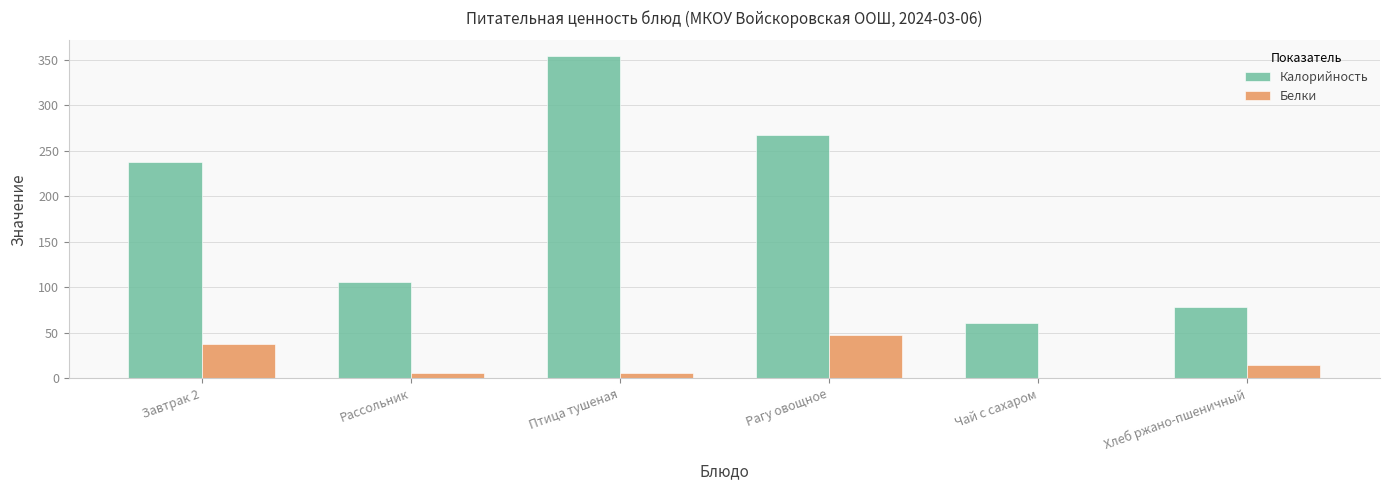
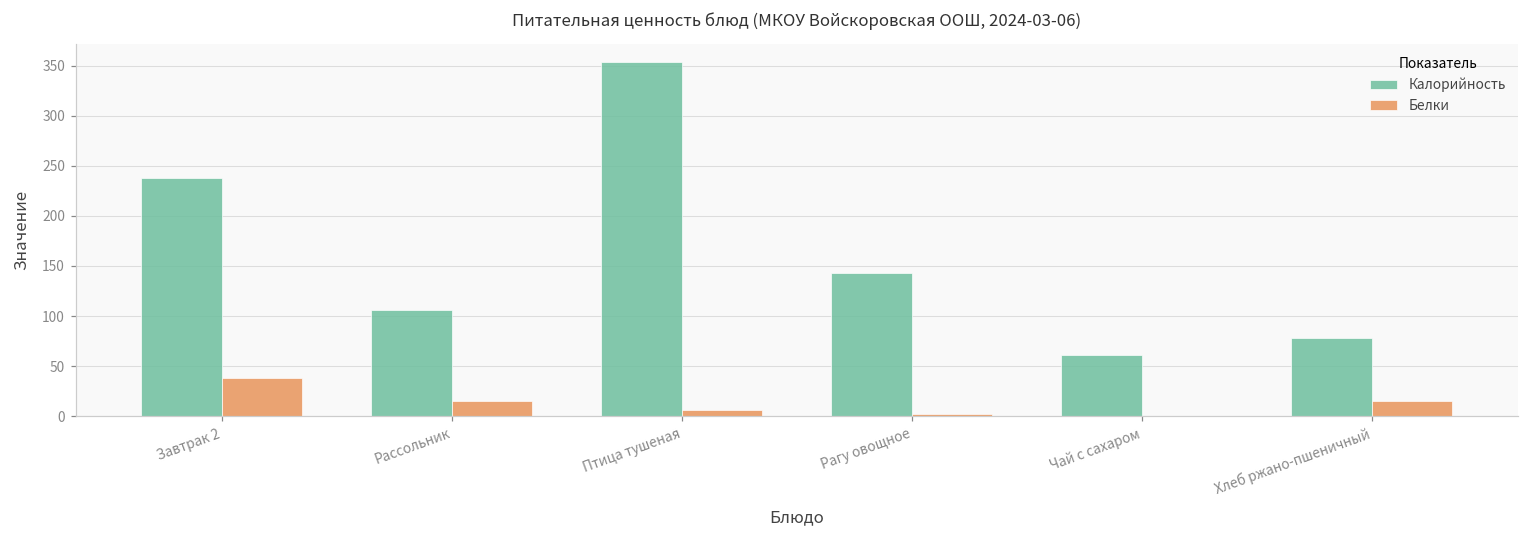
Белки, Рассольник: 10 -> 20
Калорийность, Рагу овощное: 270 -> 140
Белки, Рагу овощное: 50 -> 0
